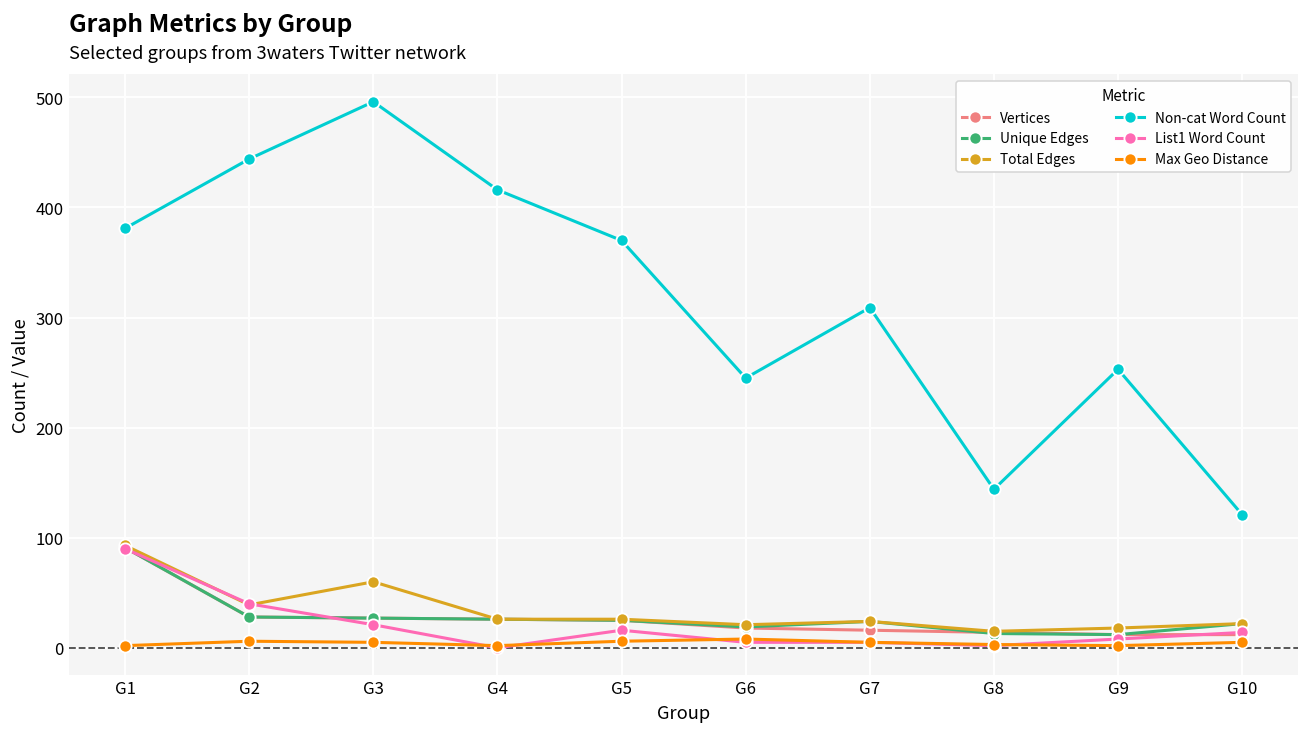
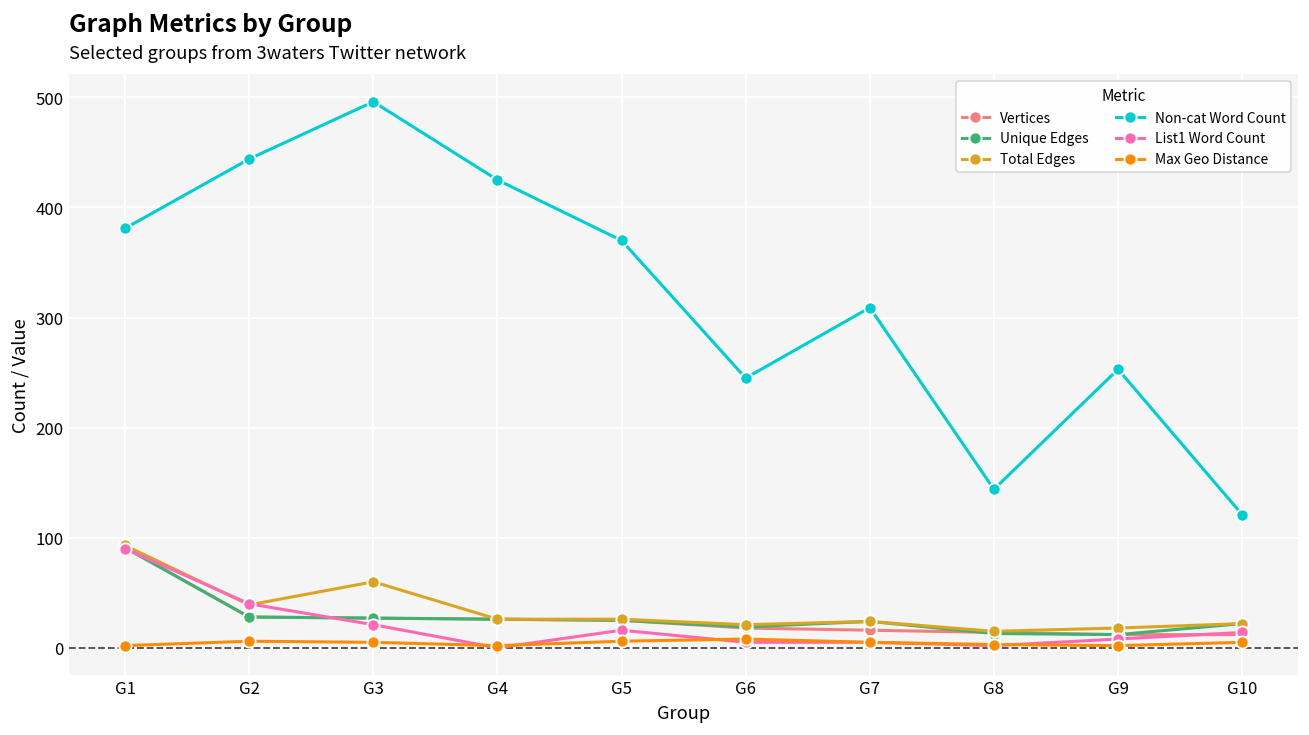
Non-cat Word Count, G4: 416 -> 425
